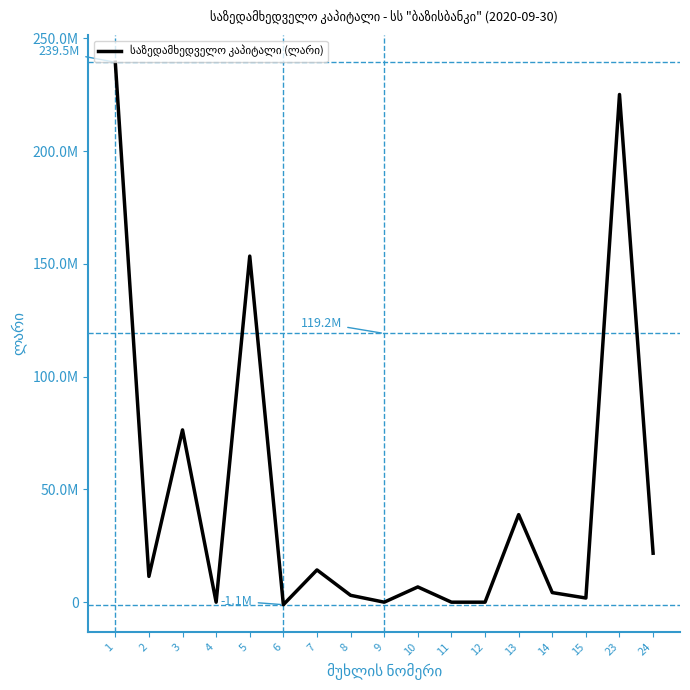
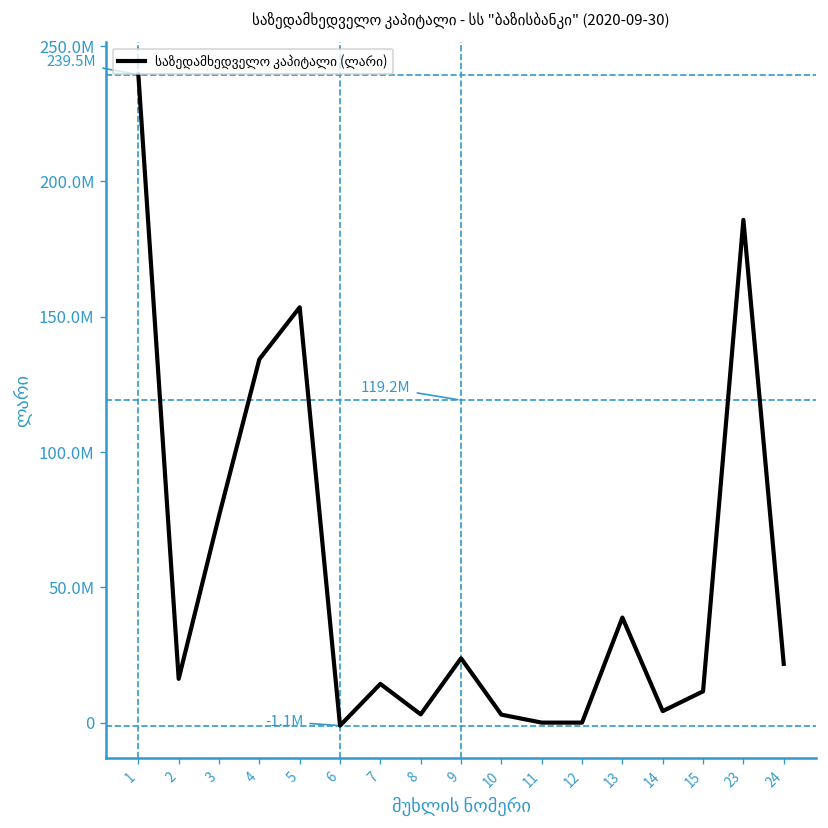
2: 11000000 -> 16000000
4: 0 -> 134000000
9: 0 -> 24000000
10: 7000000 -> 3000000
15: 2000000 -> 12000000
23: 225000000 -> 186000000
